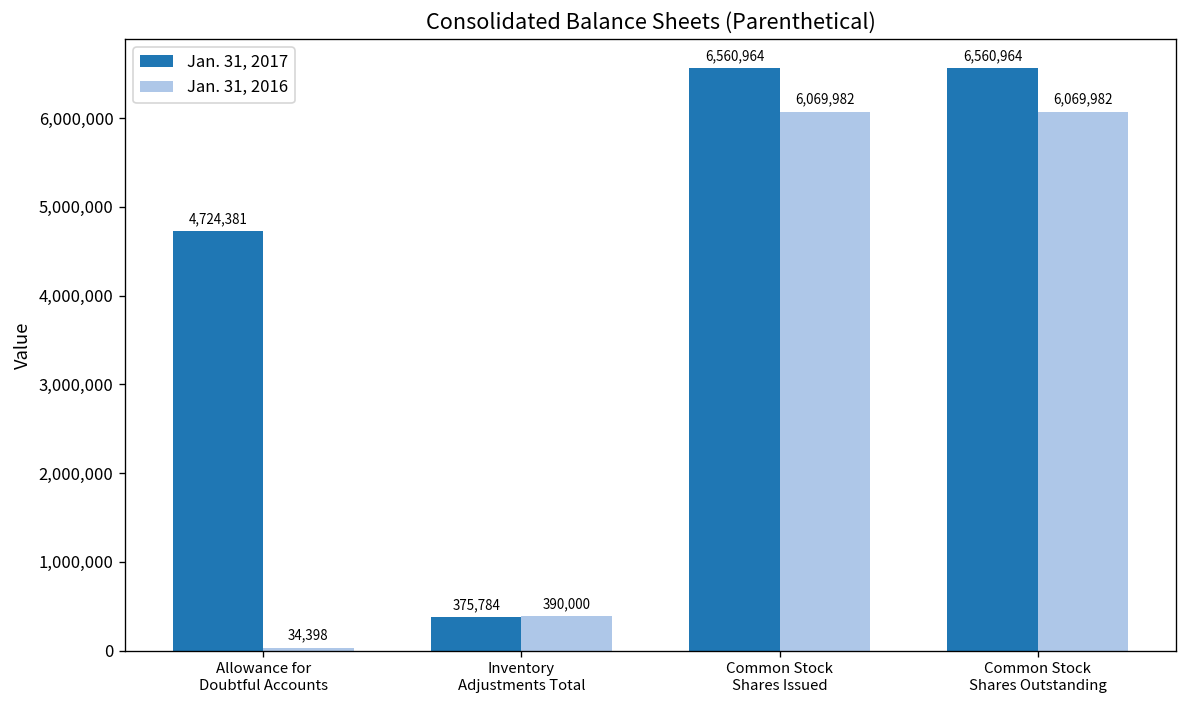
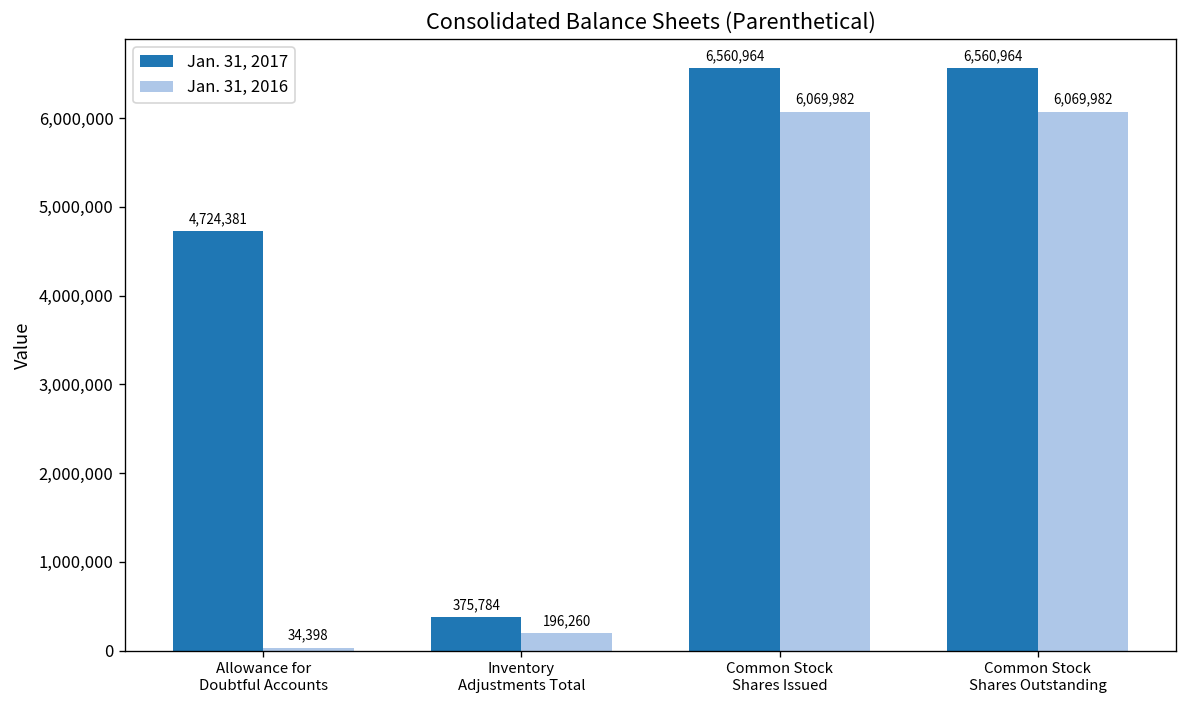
Jan. 31, 2016, Inventory Adjustments Total: 390,000 -> 196,260
